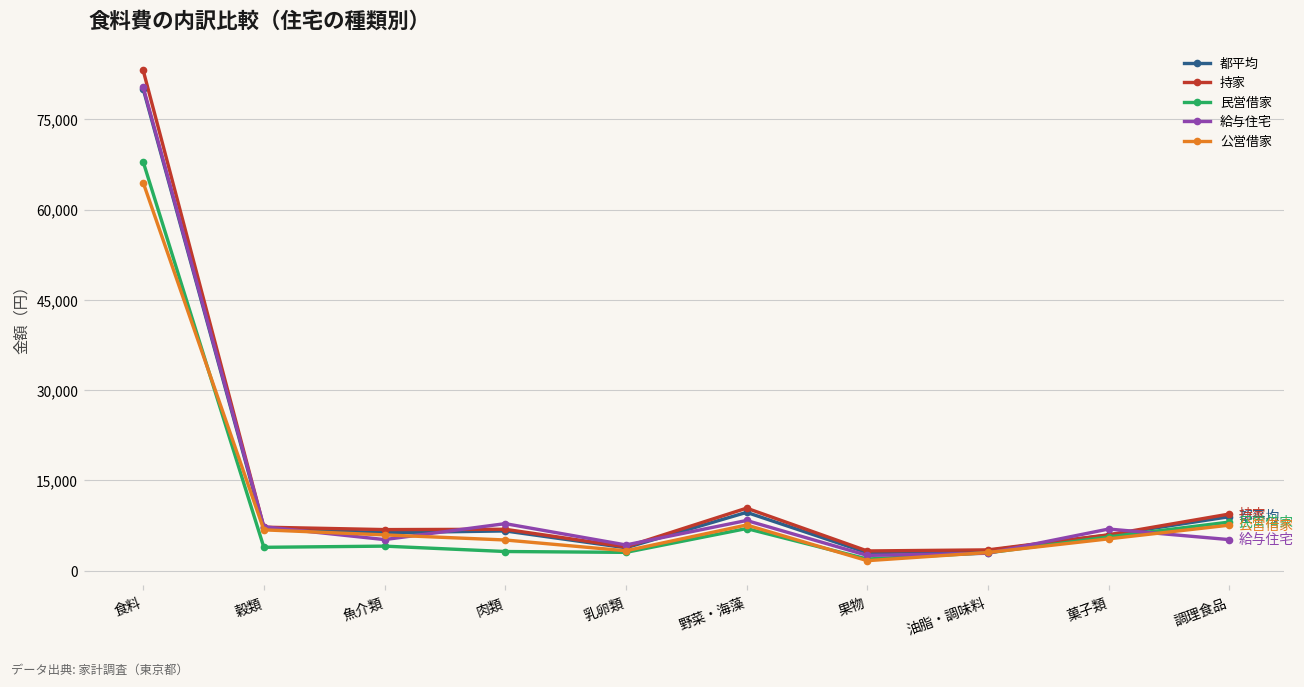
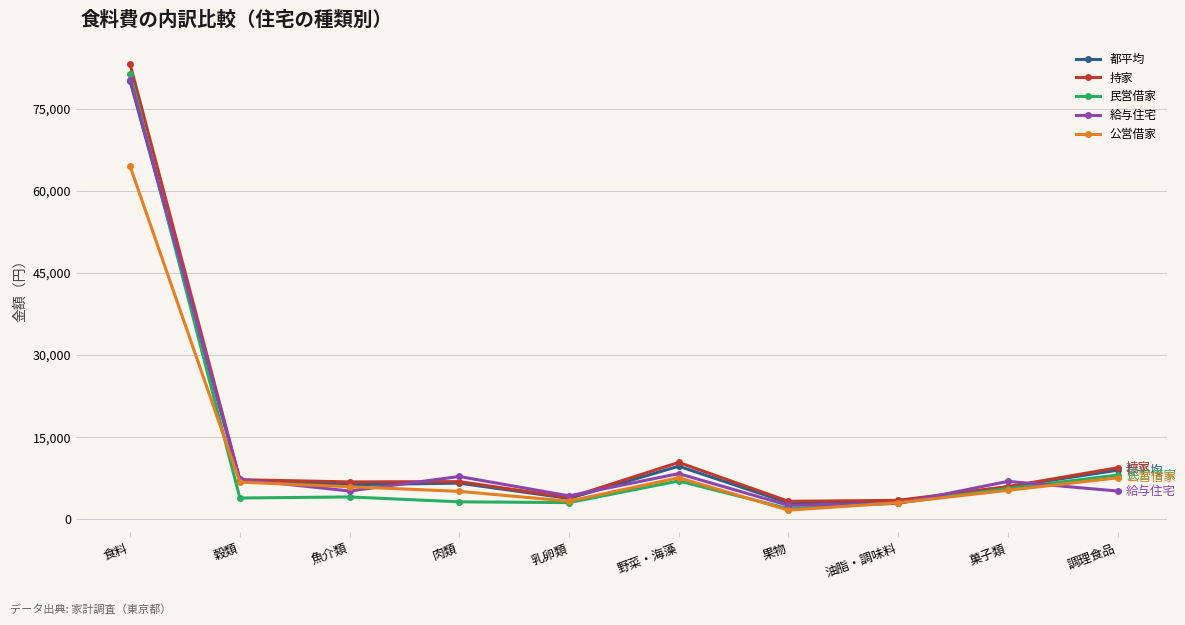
民営借家, 食料: 68,000 -> 81,000
